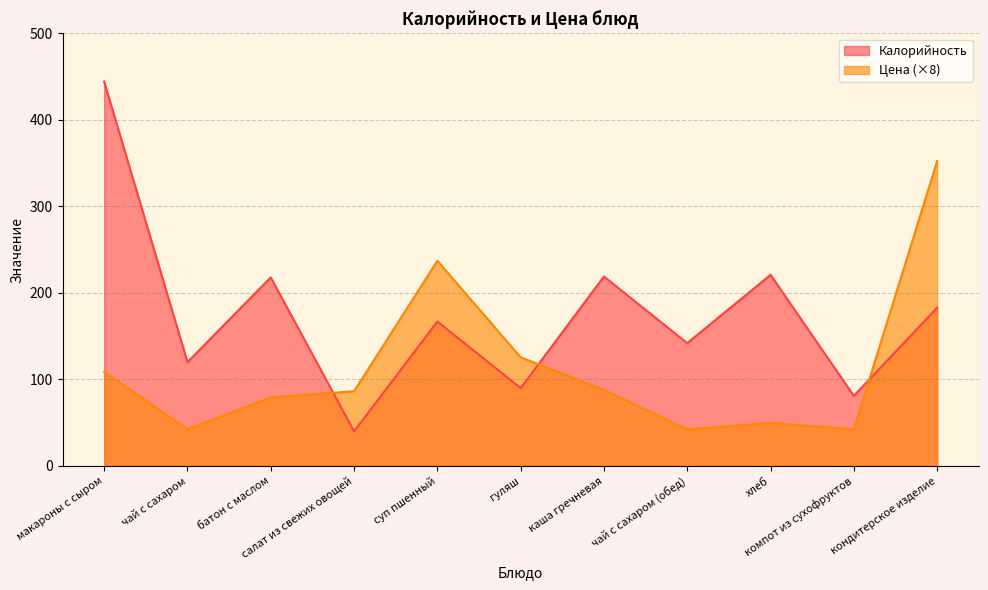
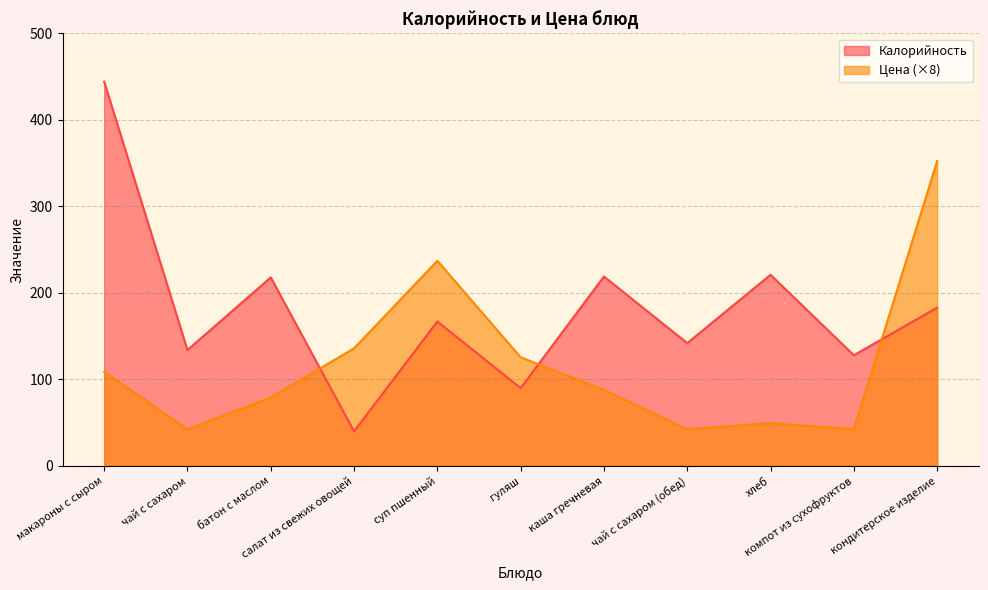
Калорийность, чай с сахаром: 120 -> 130
Цена (×8), салат из свежих овощей: 90 -> 140
Калорийность, компот из сухофруктов: 80 -> 130
